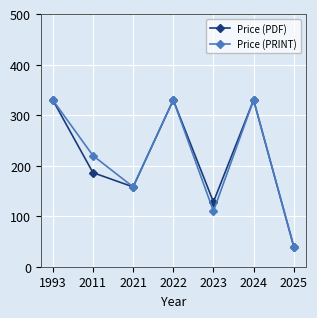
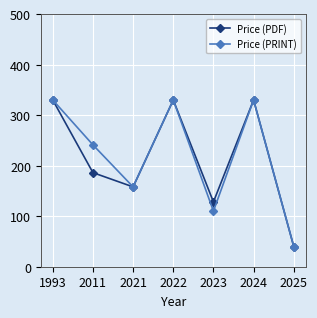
Price (PRINT), 2011: 220 -> 240
